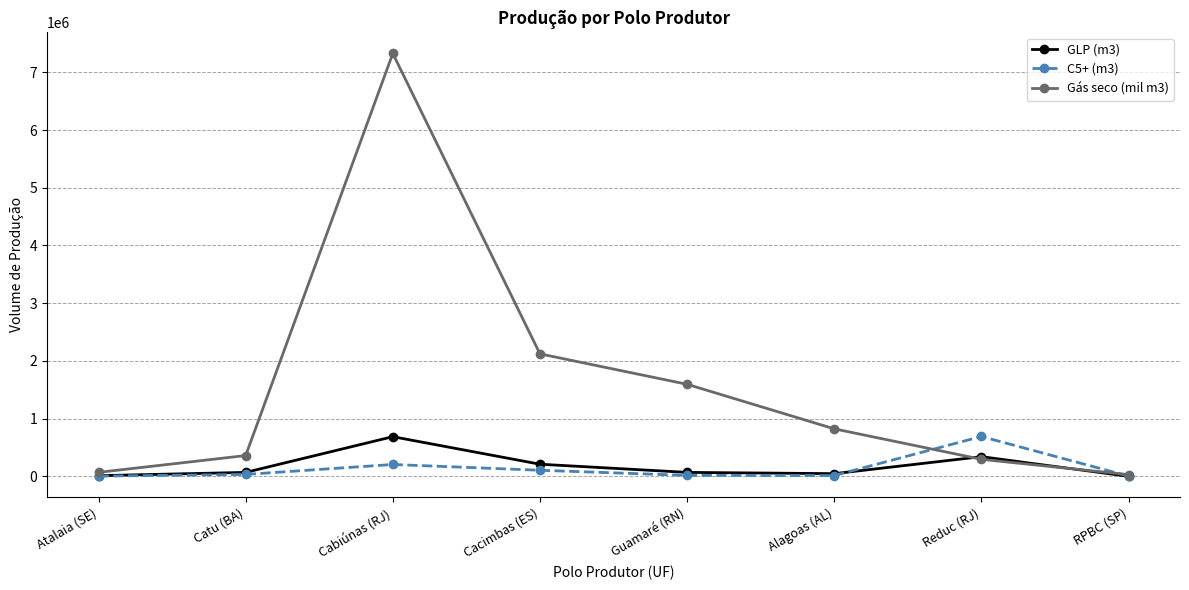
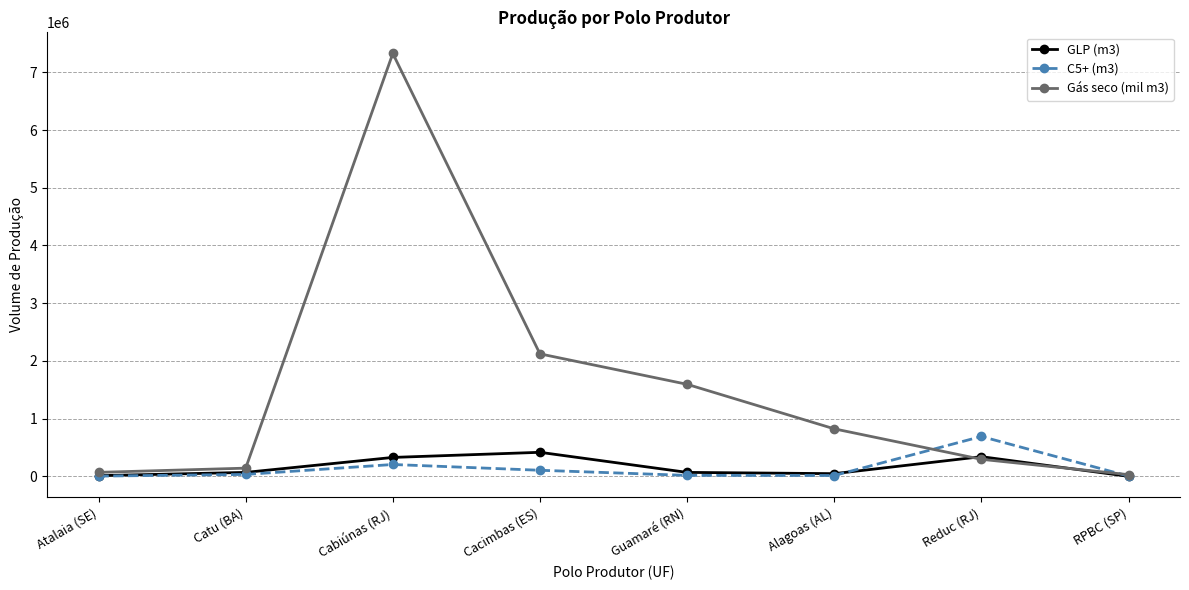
Gás seco (mil m3), Catu (BA): 400000 -> 100000
GLP (m3), Cabiúnas (RJ): 700000 -> 300000
GLP (m3), Cacimbas (ES): 200000 -> 400000
